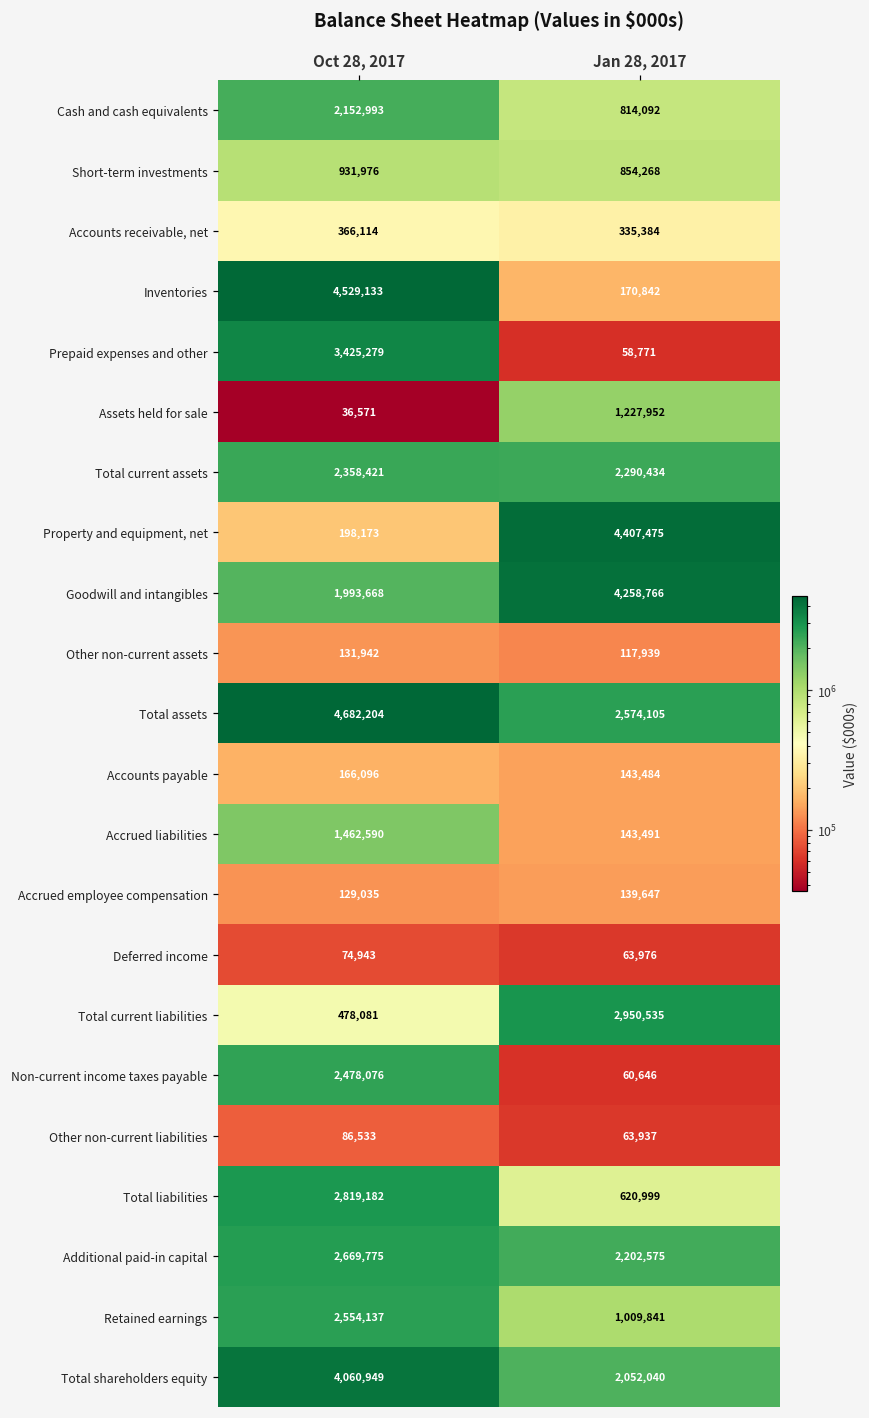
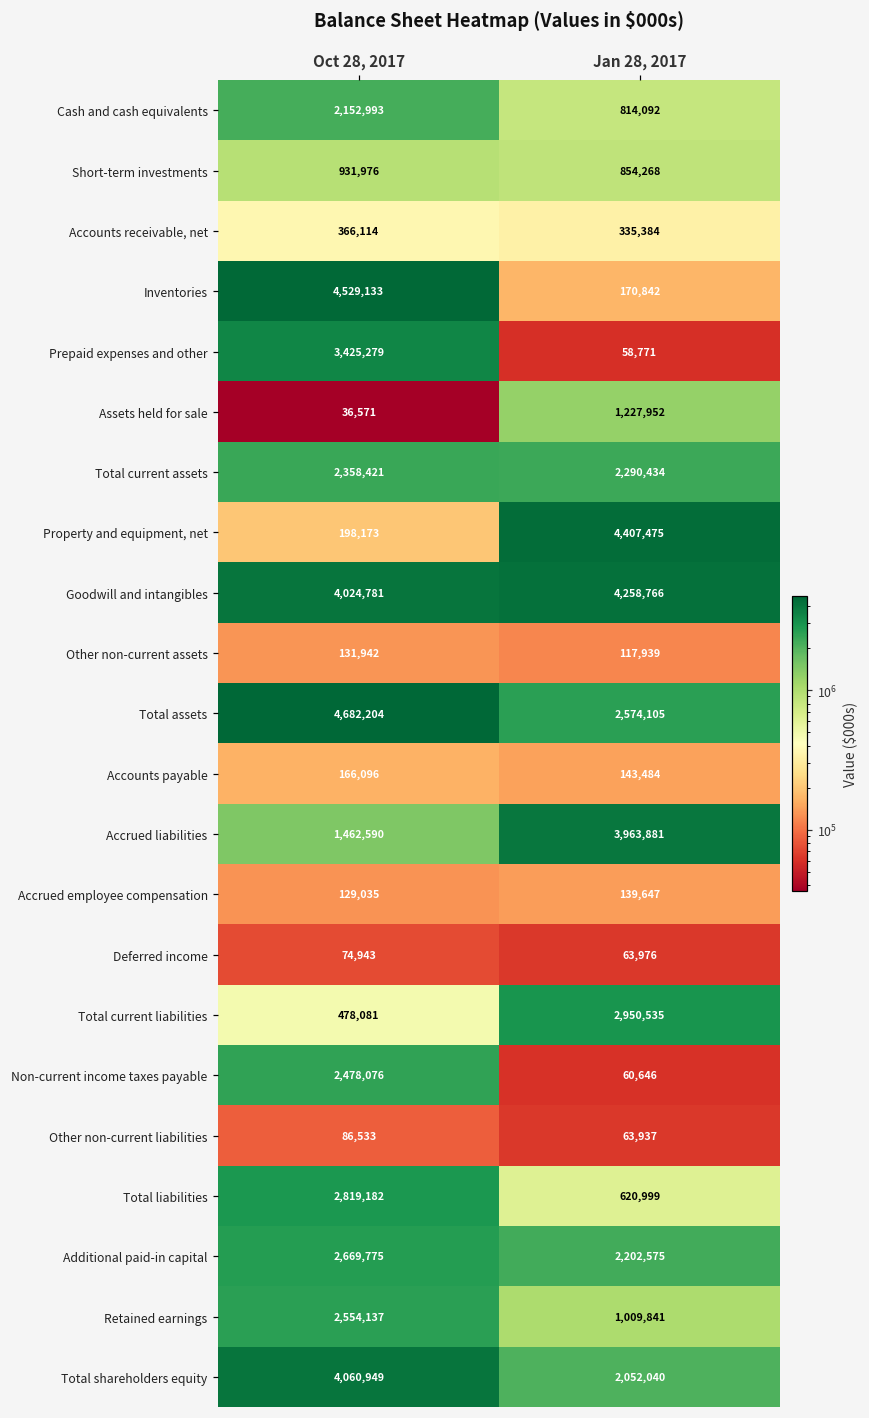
Goodwill and intangibles, Oct 28, 2017: 1,993,668 -> 4,024,781
Accrued liabilities, Jan 28, 2017: 143,491 -> 3,963,881
